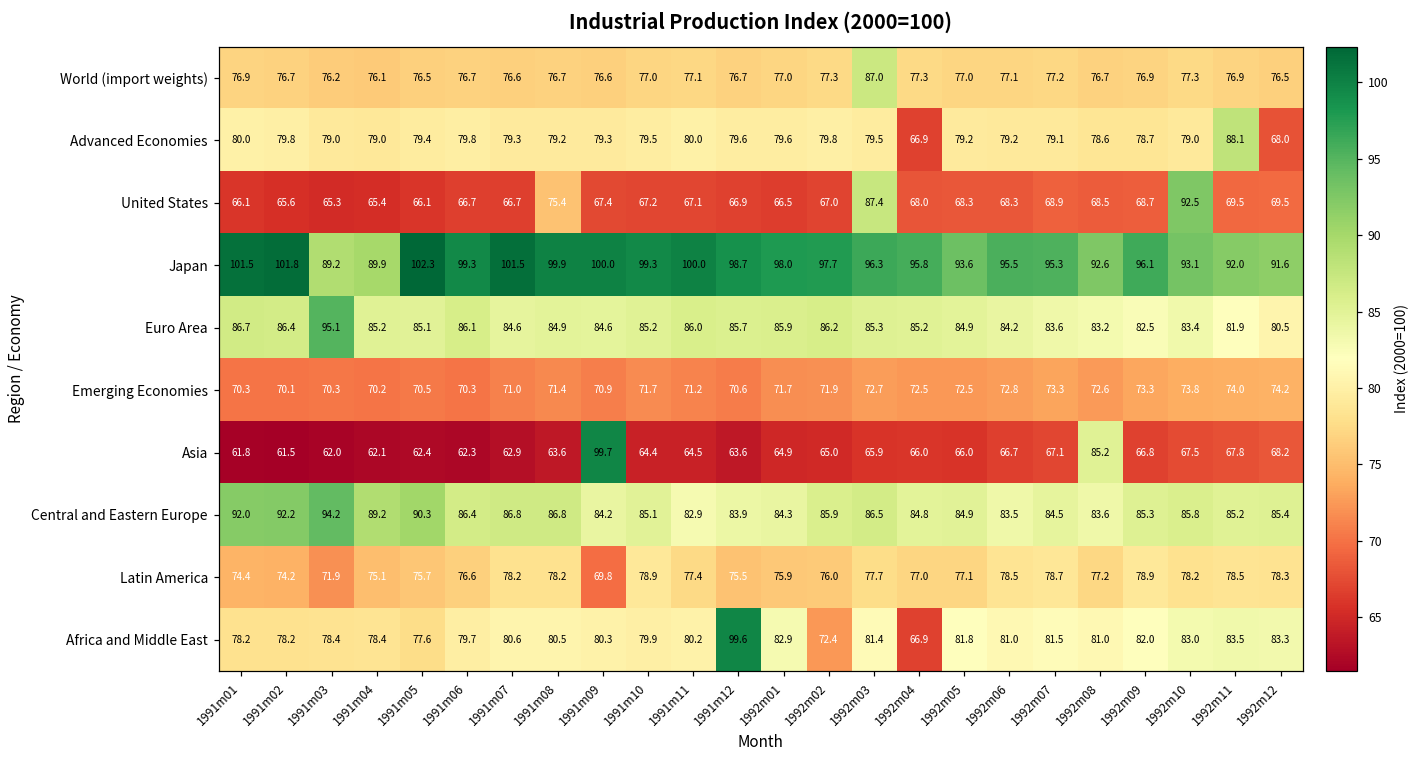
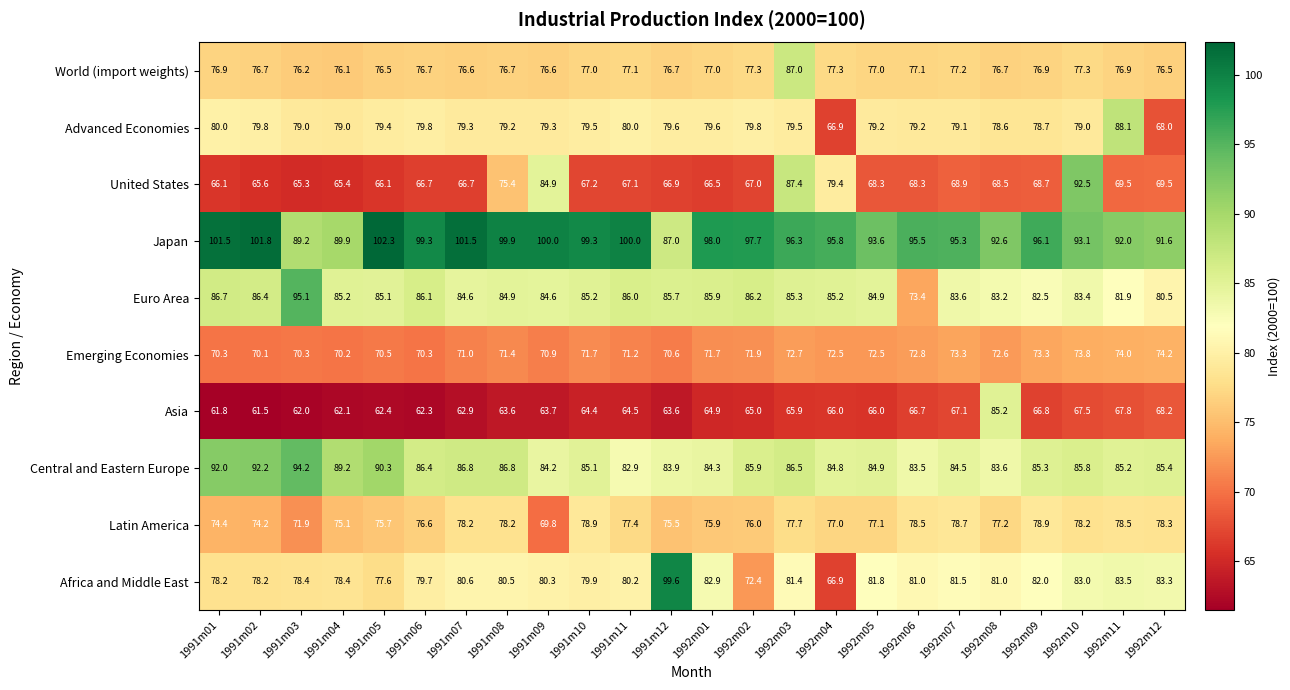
United States, 1991m09: 67.4 -> 84.9
United States, 1992m04: 68.0 -> 79.4
Japan, 1991m12: 98.7 -> 87.0
Euro Area, 1992m06: 84.2 -> 73.4
Asia, 1991m09: 99.7 -> 63.7
